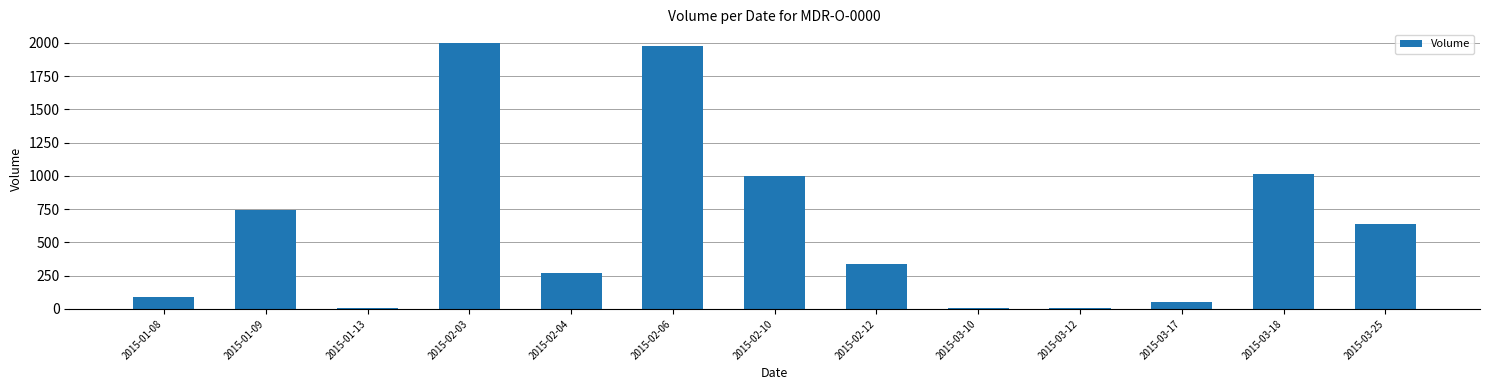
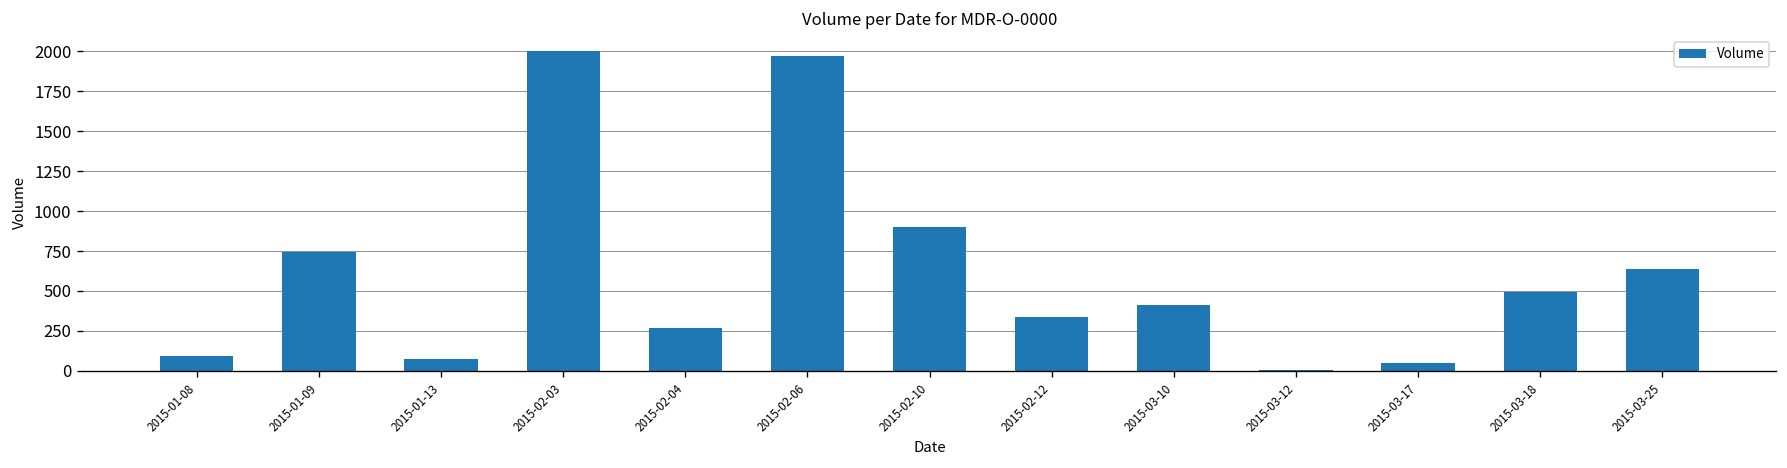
2015-01-13: 10 -> 70
2015-02-10: 1000 -> 900
2015-03-10: 10 -> 410
2015-03-18: 1020 -> 500
